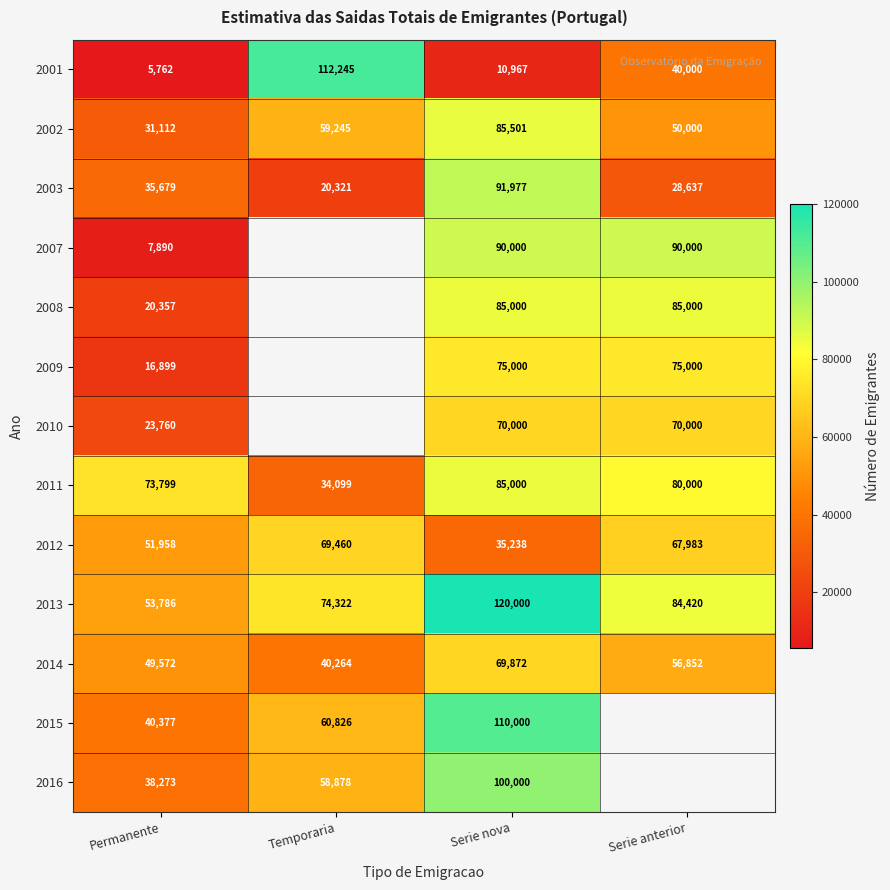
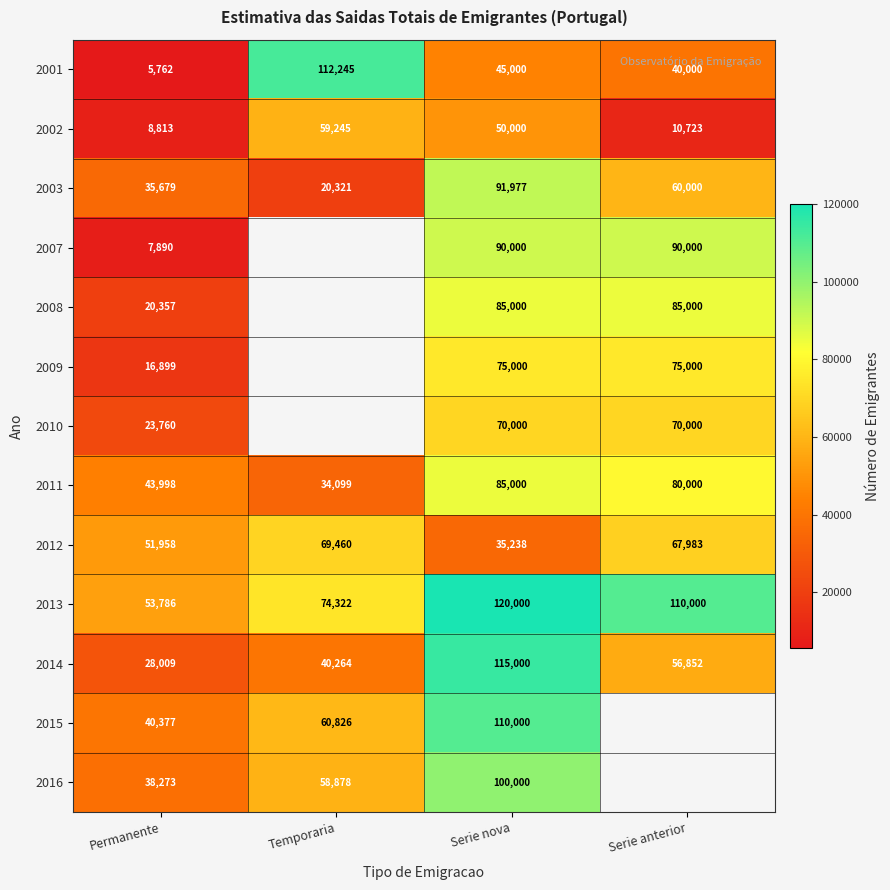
2001, Serie nova: 10,967 -> 45,000
2002, Permanente: 31,112 -> 8,813
2002, Serie nova: 85,501 -> 50,000
2002, Serie anterior: 50,000 -> 10,723
2003, Serie anterior: 28,637 -> 60,000
2011, Permanente: 73,799 -> 43,998
2013, Serie anterior: 84,420 -> 110,000
2014, Permanente: 49,572 -> 28,009
2014, Serie nova: 69,872 -> 115,000
